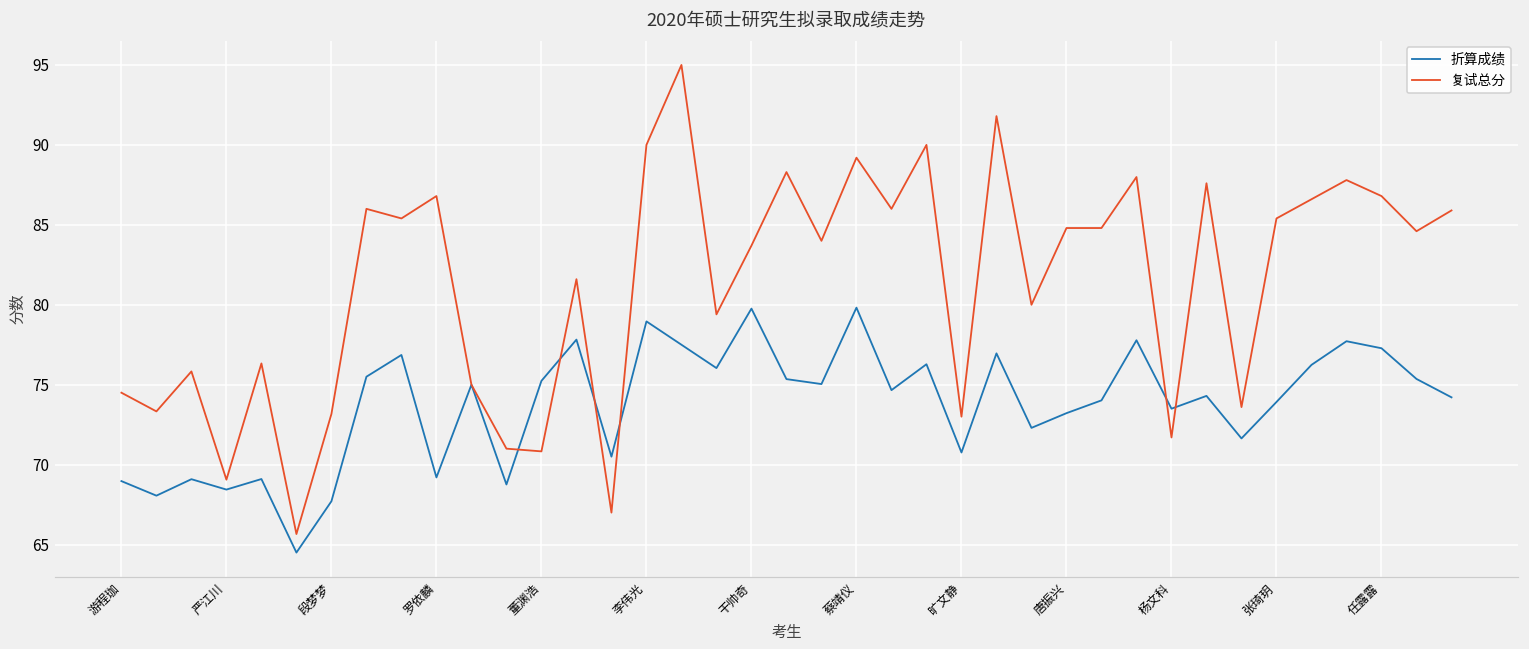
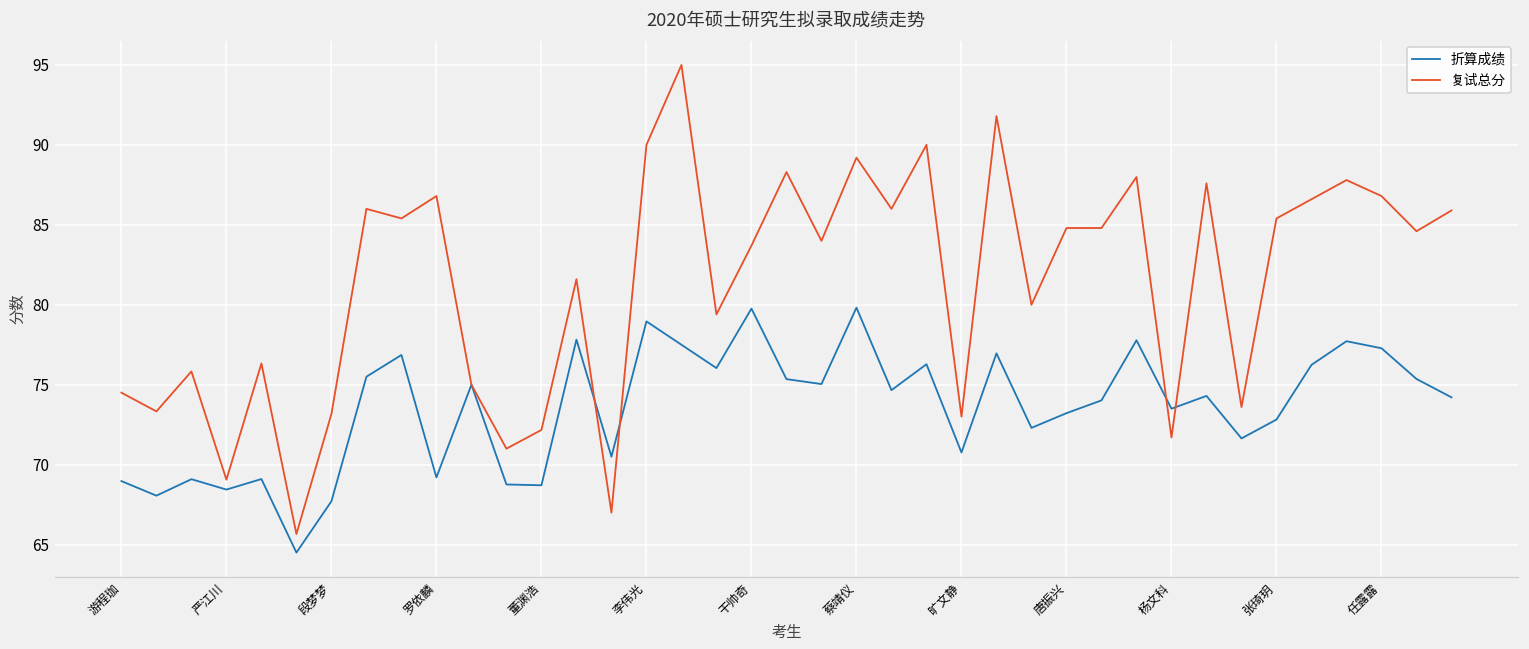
折算成绩, 董渊浩: 75.2 -> 68.7
复试总分, 董渊浩: 70.8 -> 72.2
折算成绩, 张琦玥: 73.9 -> 72.8
